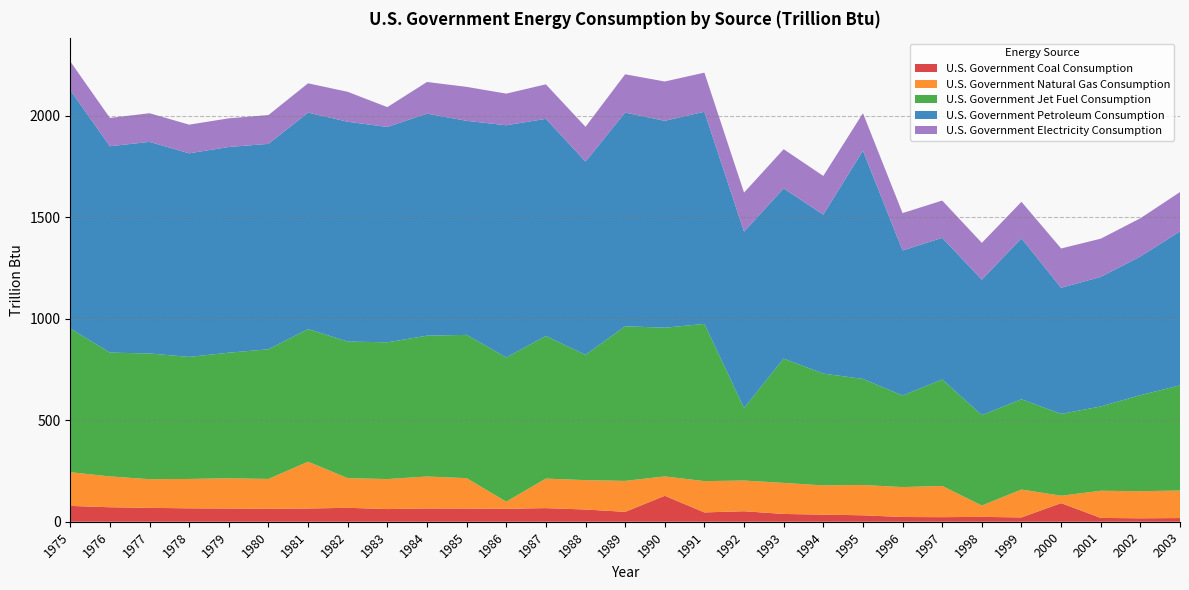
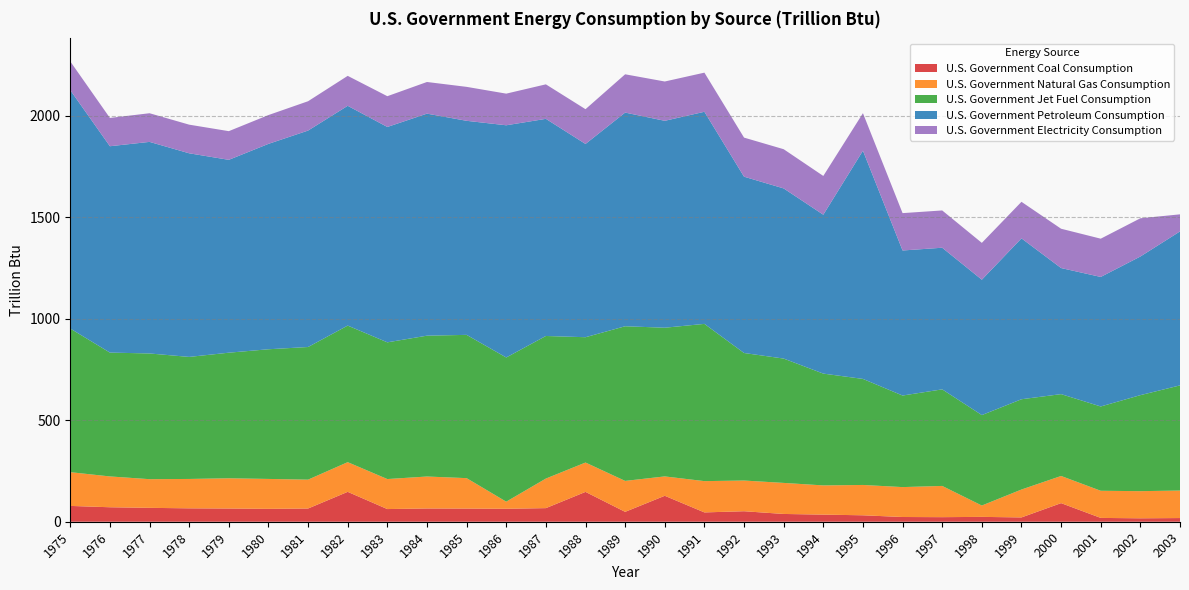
U.S. Government Petroleum Consumption, 1979: 1010 -> 950
U.S. Government Natural Gas Consumption, 1981: 230 -> 140
U.S. Government Coal Consumption, 1982: 70 -> 150
U.S. Government Electricity Consumption, 1983: 100 -> 150
U.S. Government Coal Consumption, 1988: 60 -> 150
U.S. Government Jet Fuel Consumption, 1992: 360 -> 630
U.S. Government Jet Fuel Consumption, 1997: 520 -> 480
U.S. Government Natural Gas Consumption, 2000: 40 -> 130
U.S. Government Electricity Consumption, 2003: 190 -> 80
